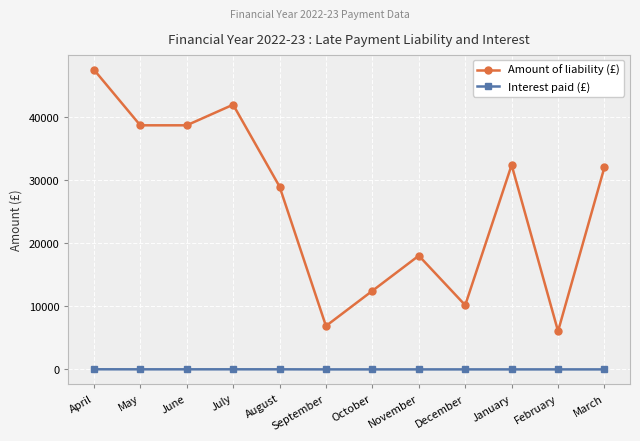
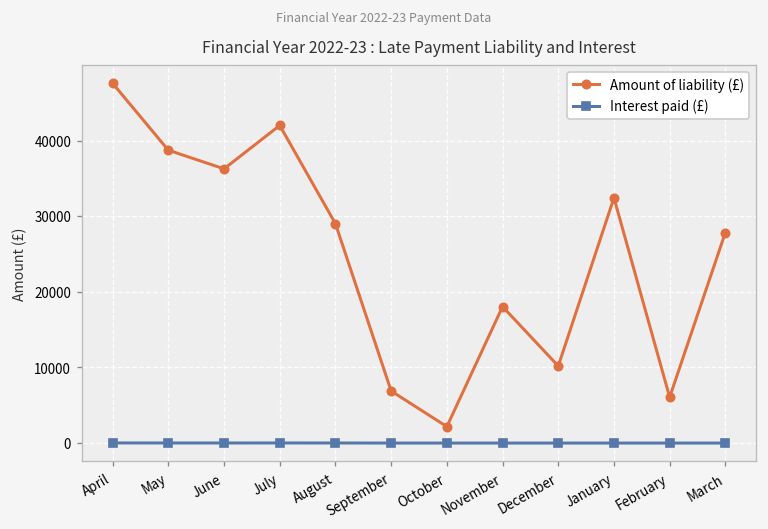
Amount of liability (£), June: 39000 -> 36000
Amount of liability (£), October: 12000 -> 2000
Amount of liability (£), March: 32000 -> 28000
